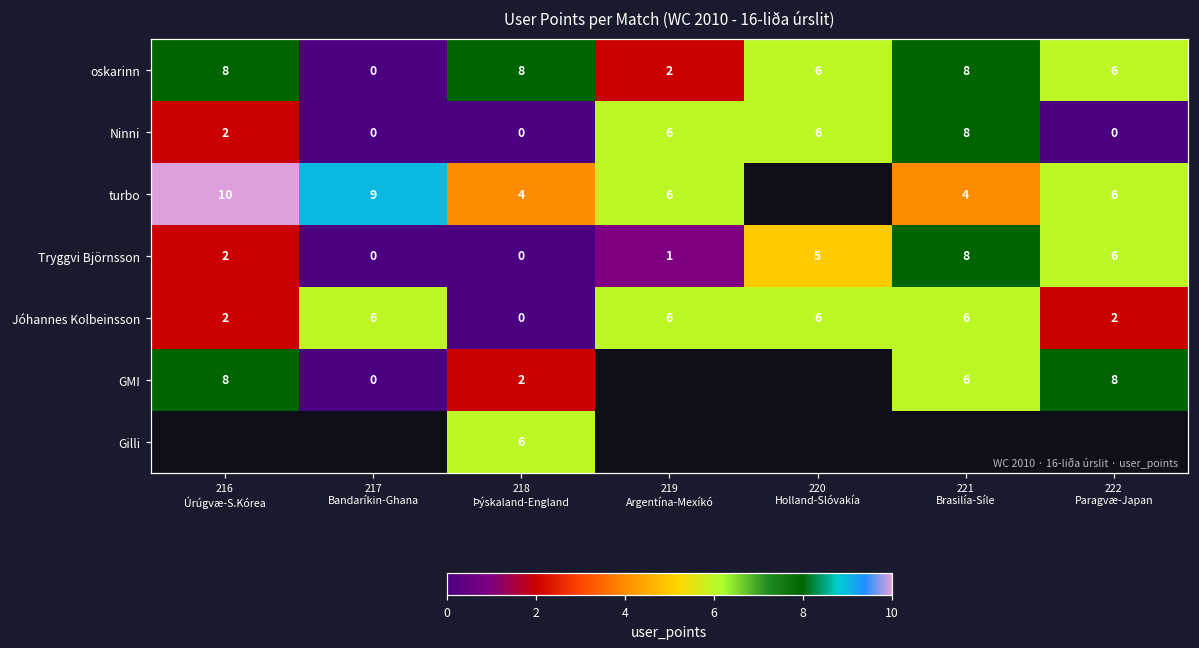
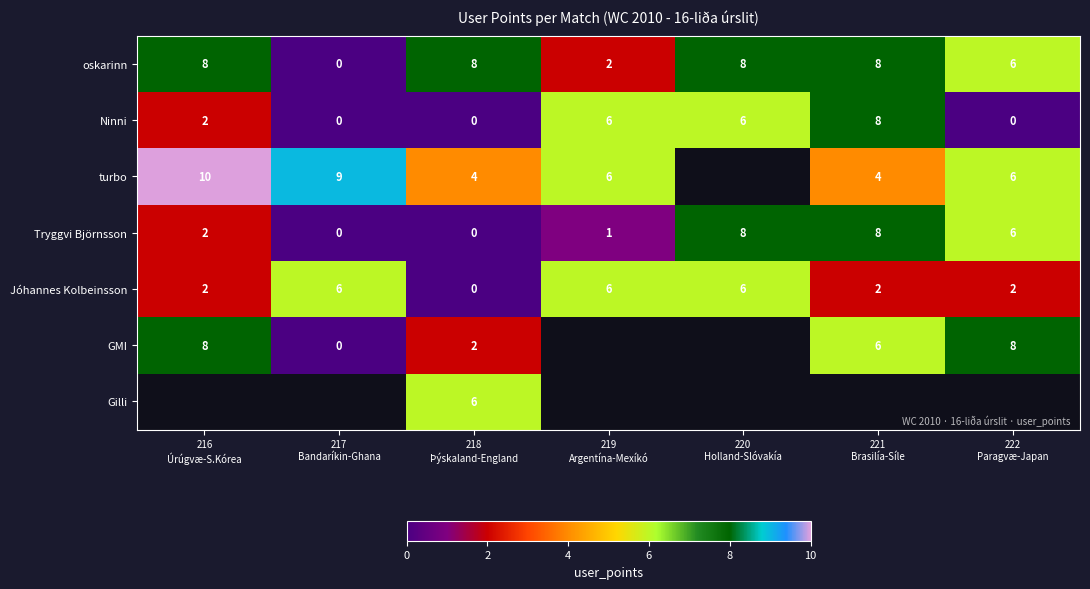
oskarinn, 220 Holland-Slóvakía: 6 -> 8
Tryggvi Björnsson, 220 Holland-Slóvakía: 5 -> 8
Jóhannes Kolbeinsson, 221 Brasilía-Síle: 6 -> 2
